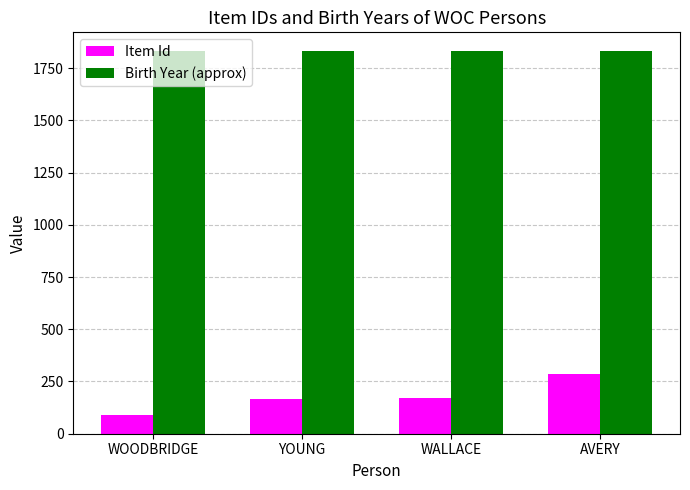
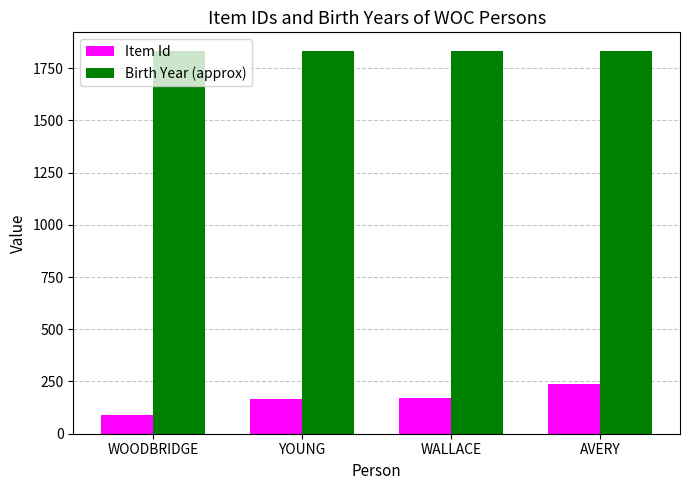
Item Id, AVERY: 290 -> 240
